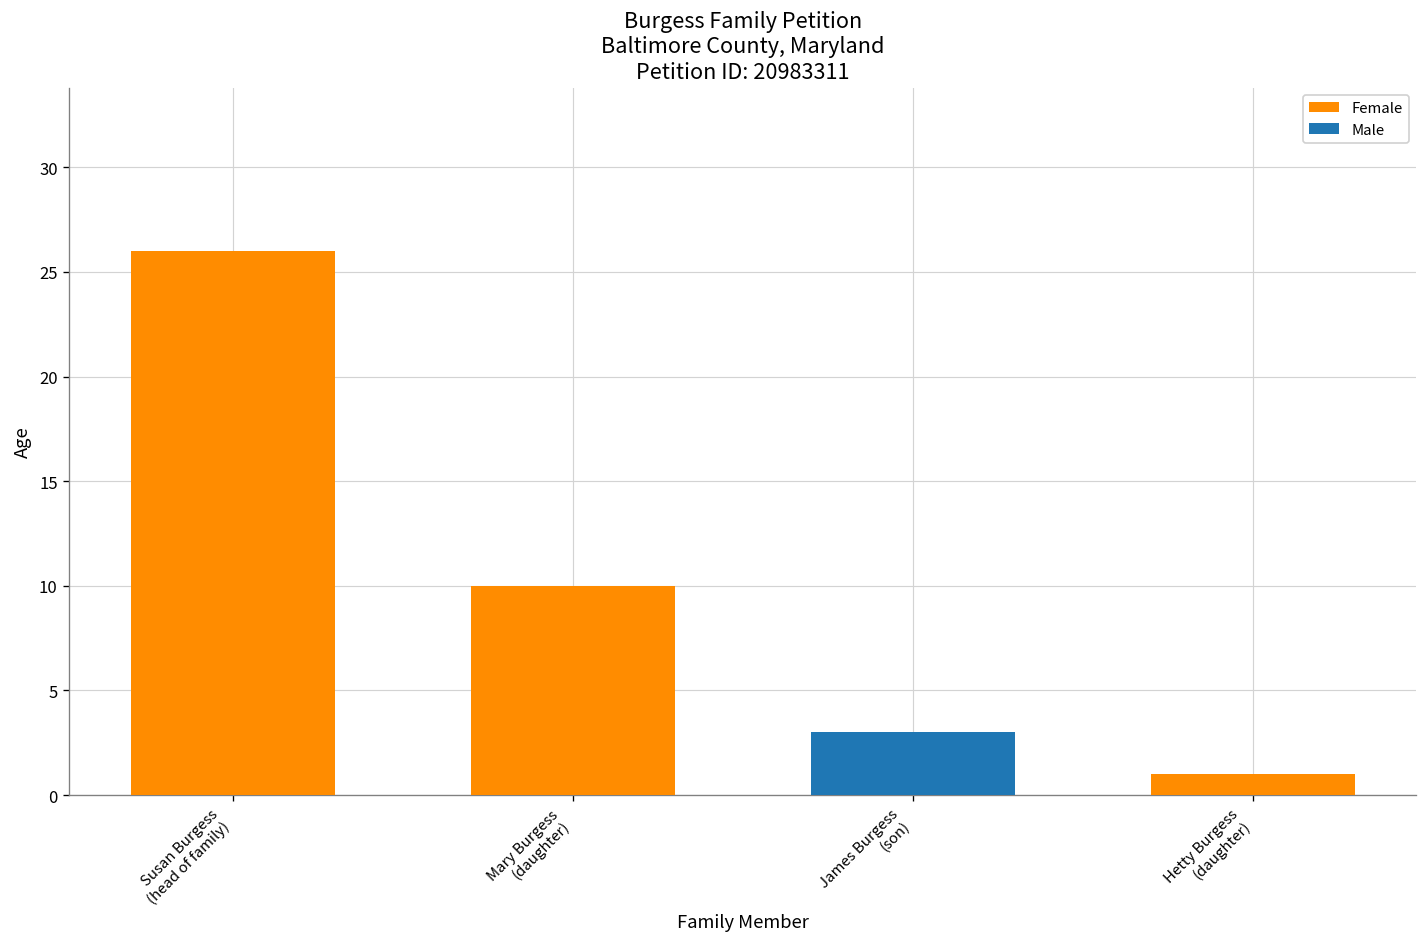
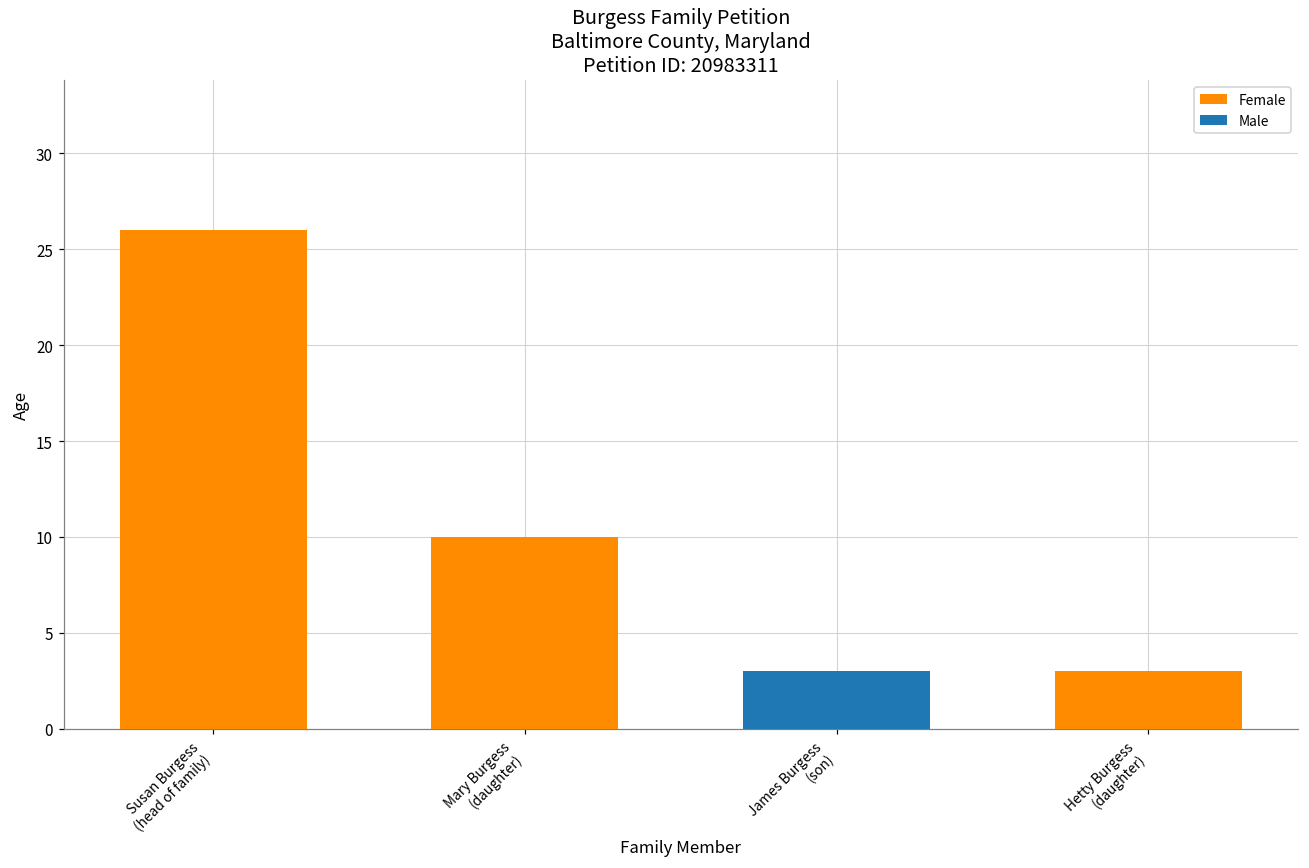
Female, Hetty Burgess (daughter): 1 -> 3
